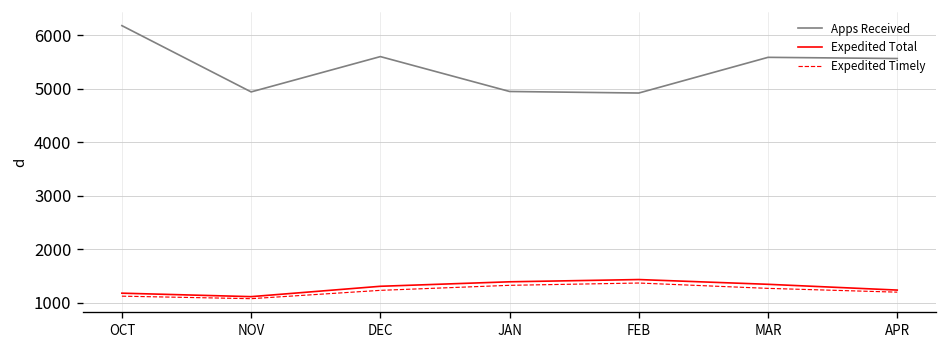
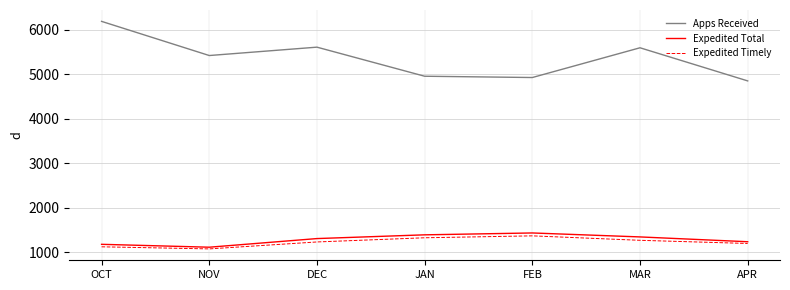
Apps Received, NOV: 4900 -> 5400
Apps Received, APR: 5600 -> 4800
